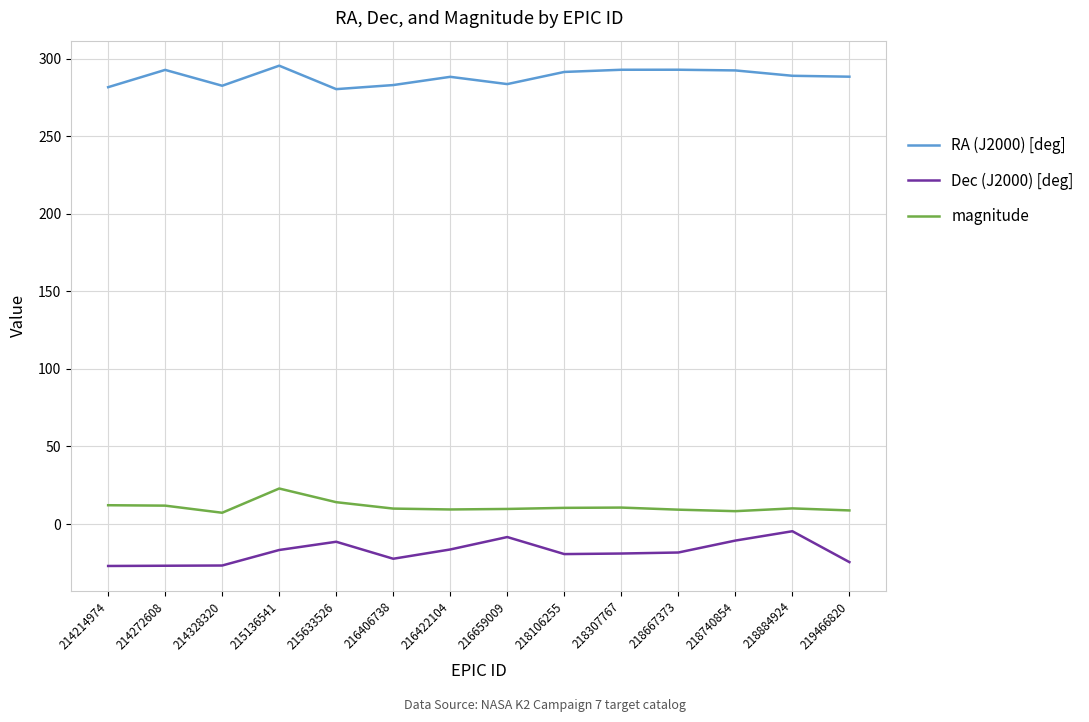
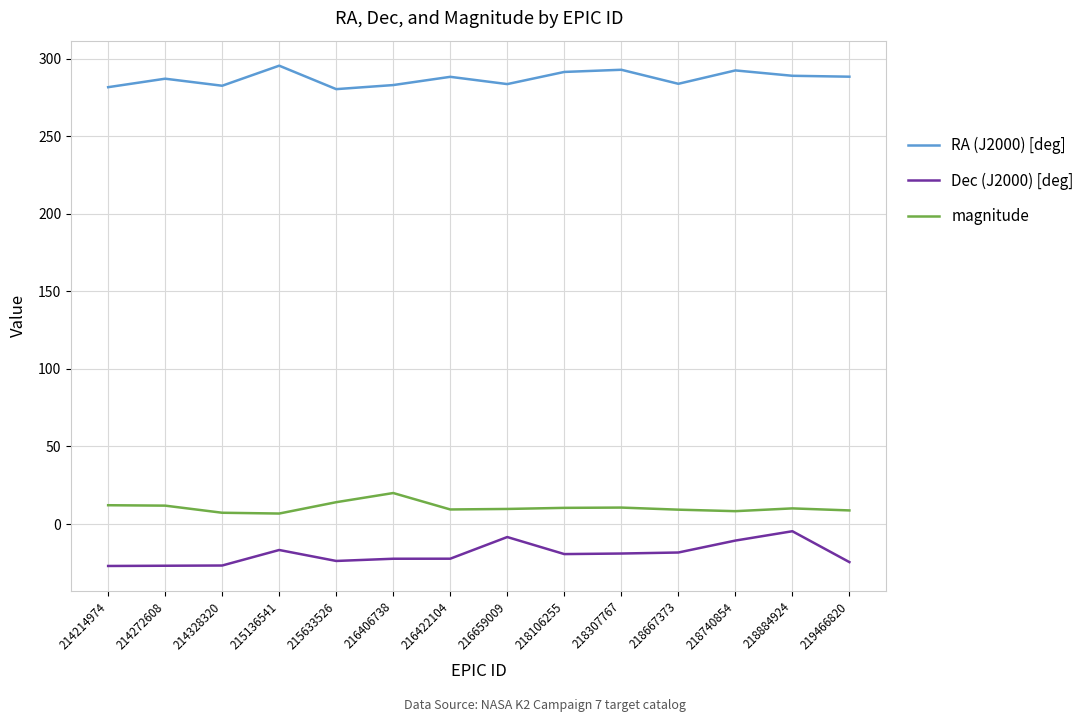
RA (J2000) [deg], 214272608: 293 -> 287
magnitude, 215136541: 23 -> 7
Dec (J2000) [deg], 215633526: -11 -> -24
magnitude, 216406738: 10 -> 20
Dec (J2000) [deg], 216422104: -16 -> -22
RA (J2000) [deg], 218667373: 293 -> 284
